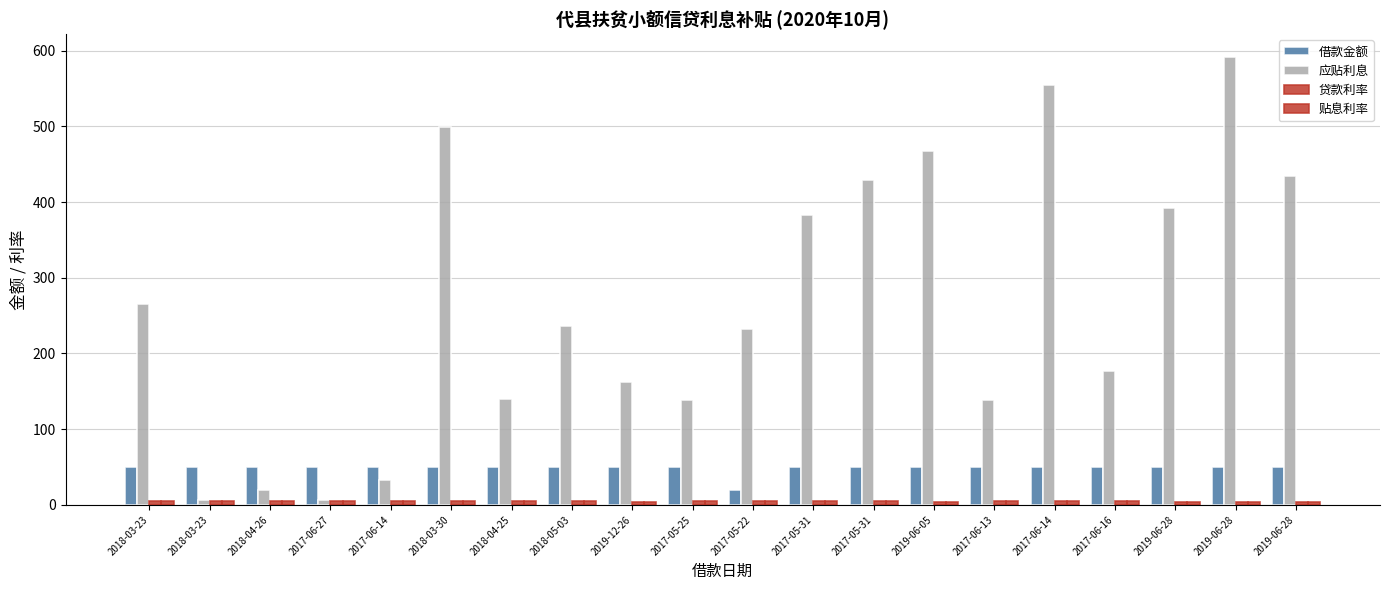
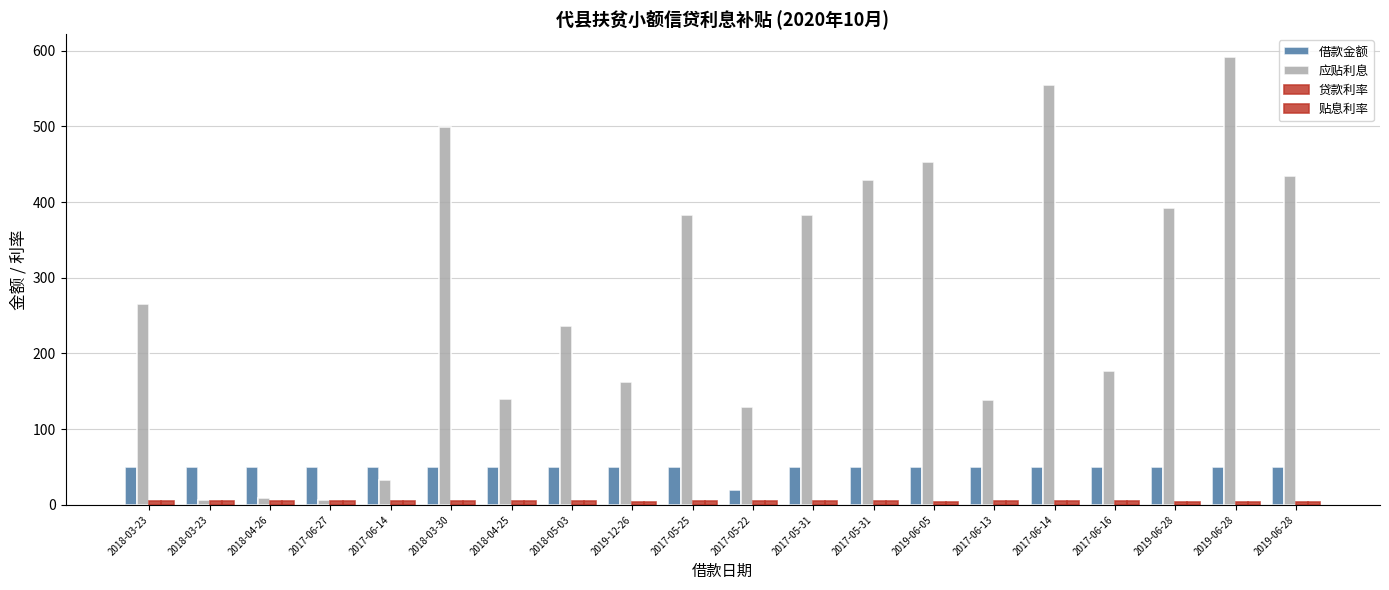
应贴利息, 2018-04-26: 20 -> 10
应贴利息, 2017-05-25: 140 -> 380
应贴利息, 2017-05-22: 230 -> 130
应贴利息, 2019-06-05: 470 -> 450
